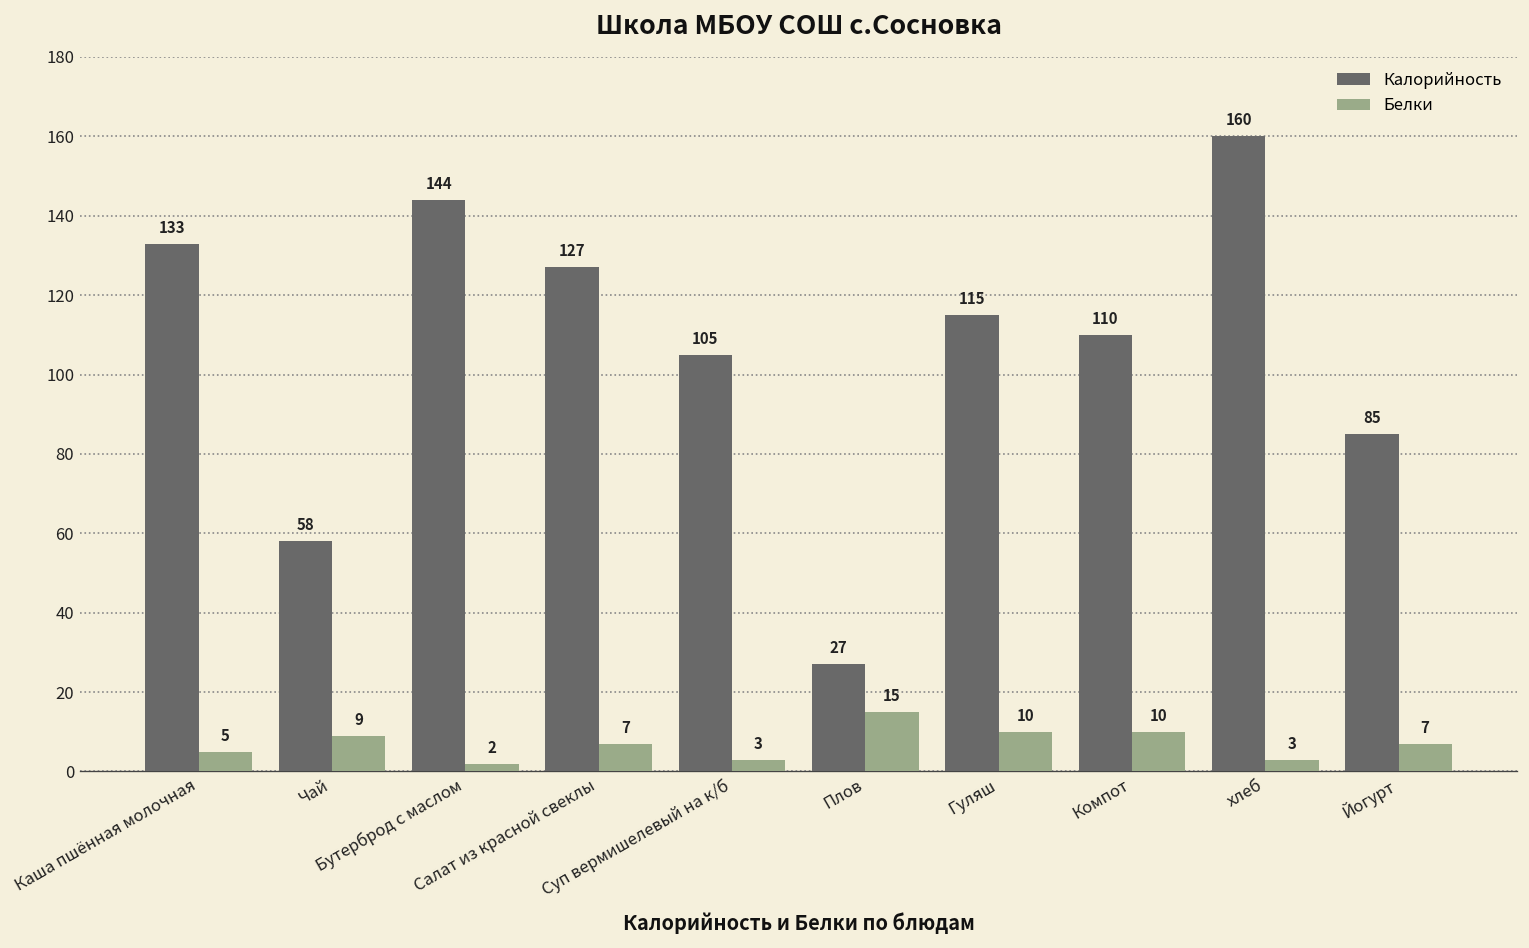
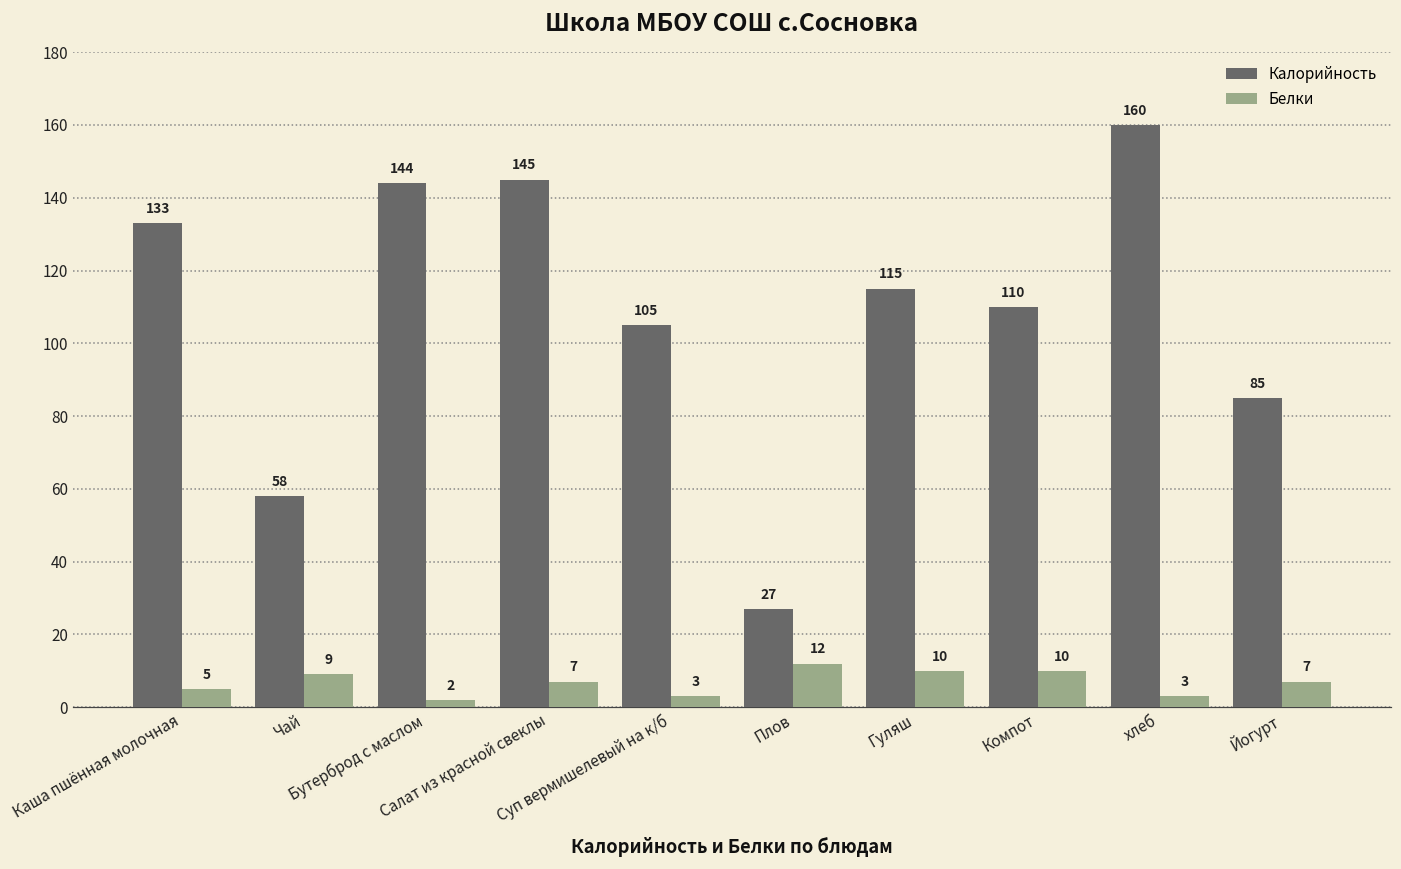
Калорийность, Салат из красной свеклы: 127 -> 145
Белки, Плов: 15 -> 12
